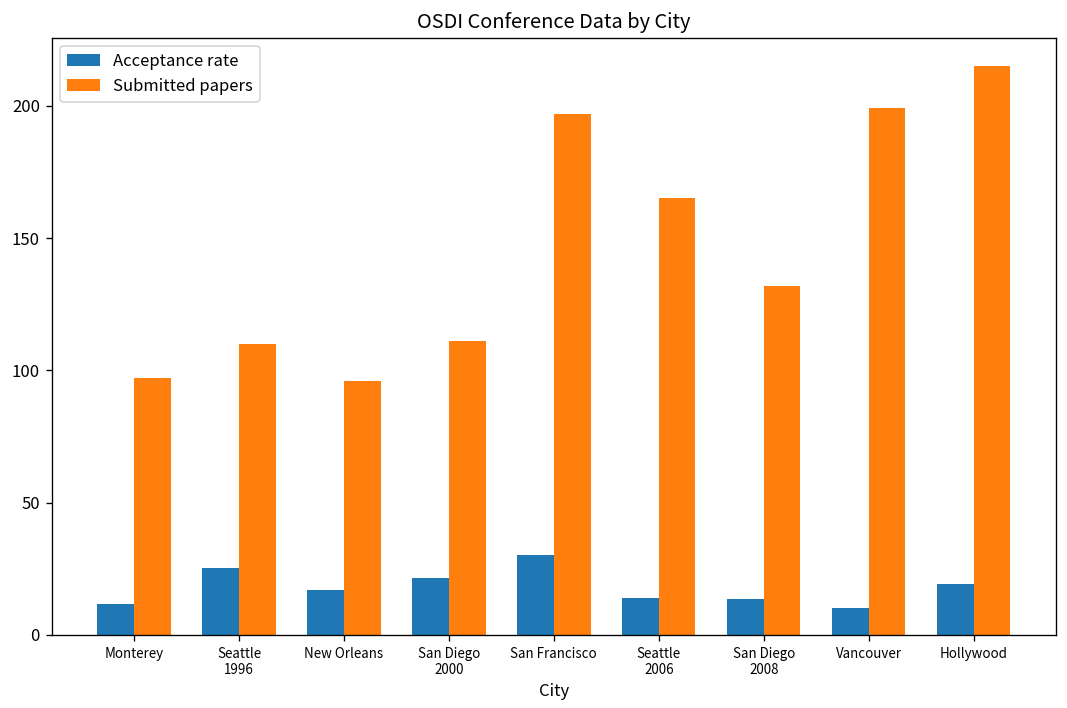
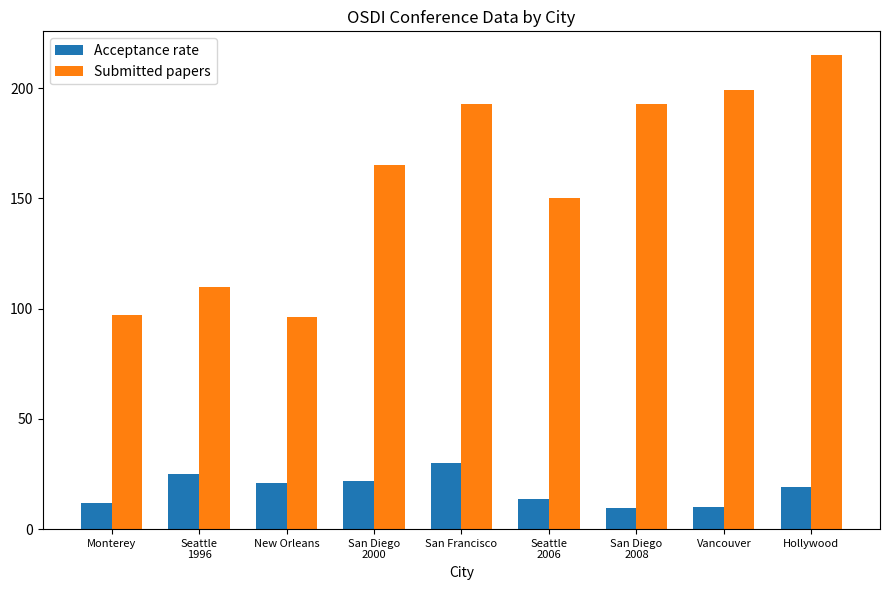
Acceptance rate, New Orleans: 17 -> 21
Submitted papers, San Diego 2000: 111 -> 165
Submitted papers, San Francisco: 197 -> 193
Submitted papers, Seattle 2006: 165 -> 150
Acceptance rate, San Diego 2008: 14 -> 9
Submitted papers, San Diego 2008: 132 -> 193
